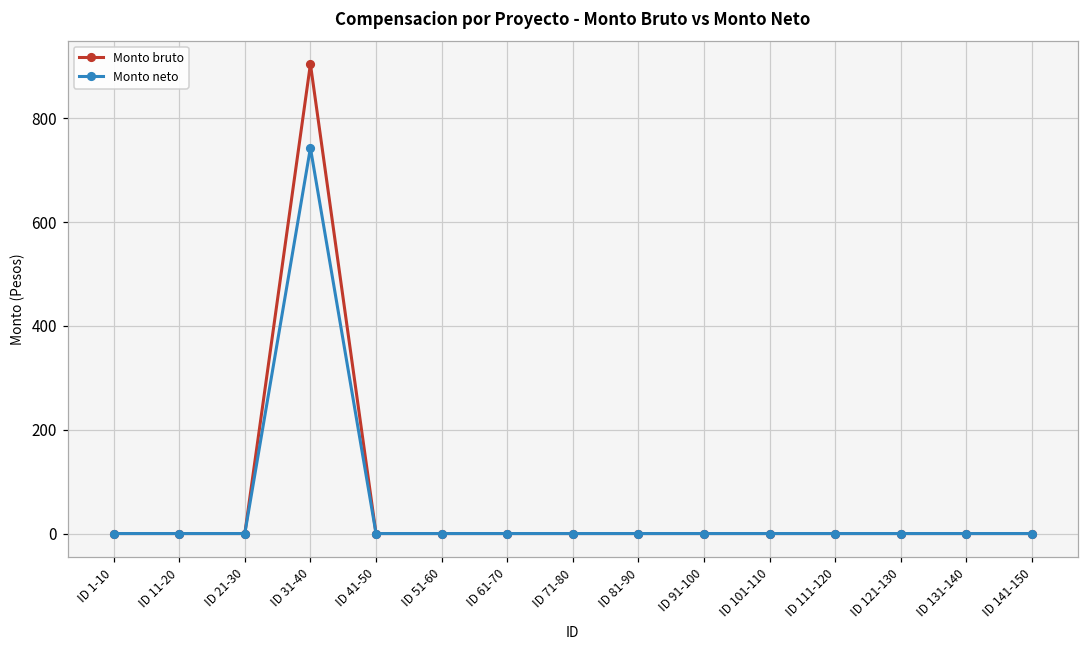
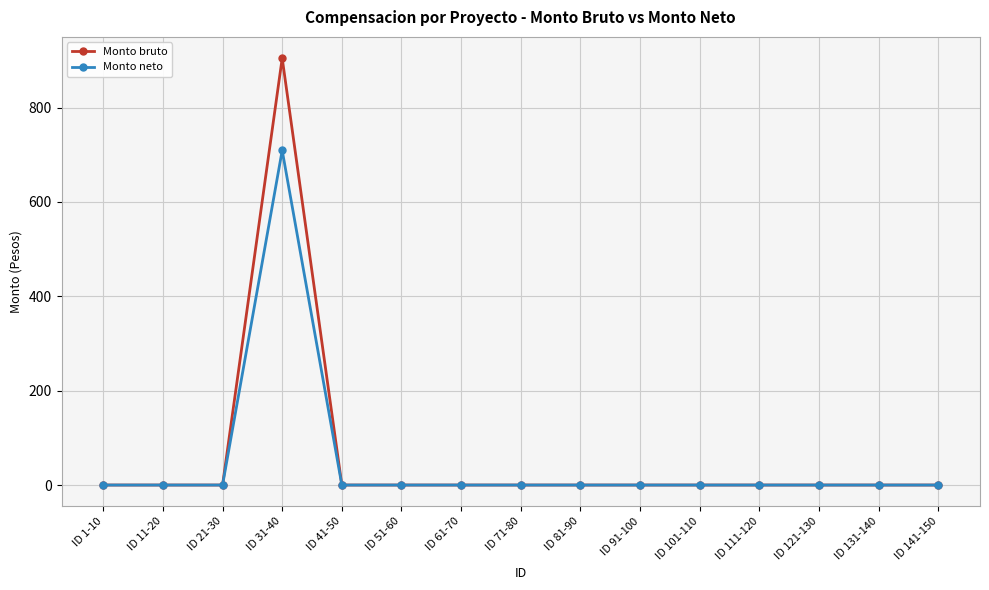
Monto neto, ID 31-40: 740 -> 710
